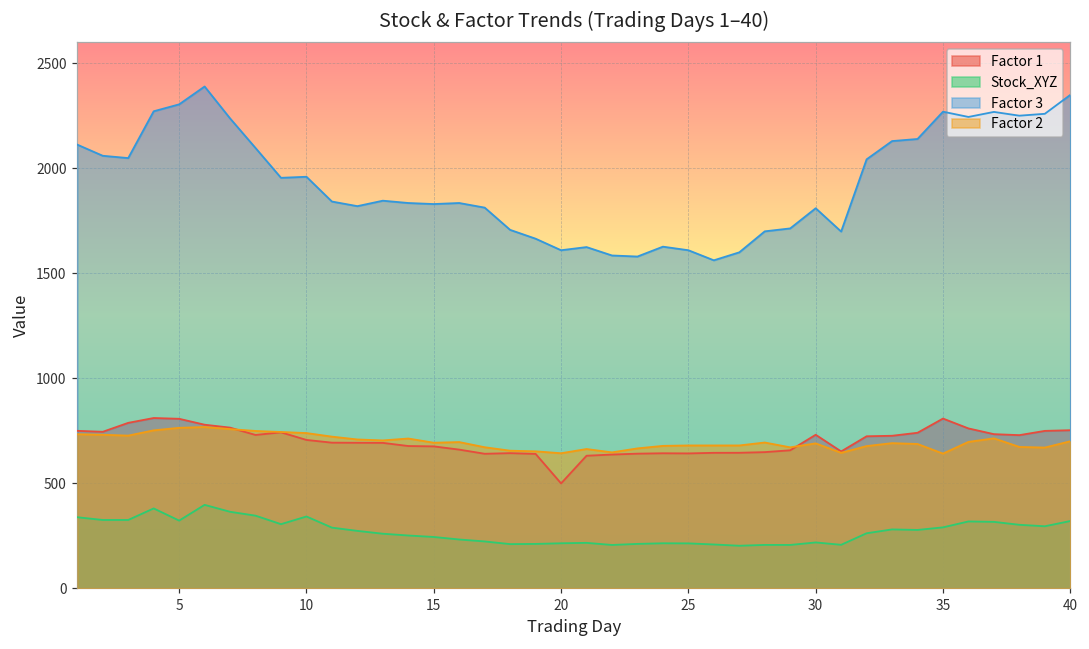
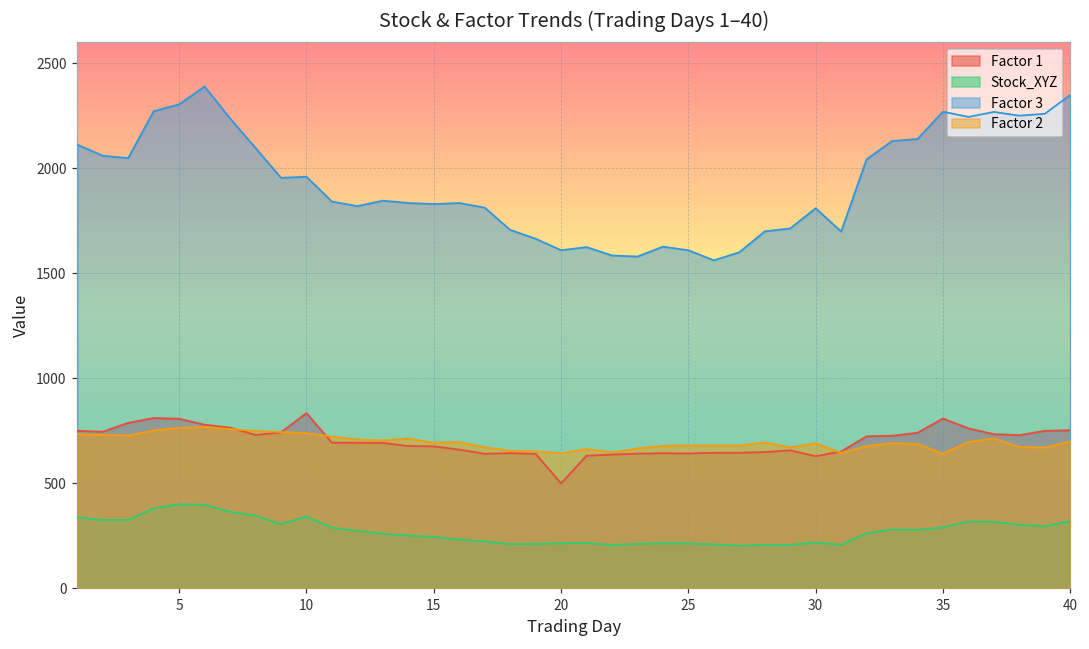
Stock_XYZ, 5: 320 -> 400
Factor 1, 10: 710 -> 830
Factor 1, 30: 730 -> 630
